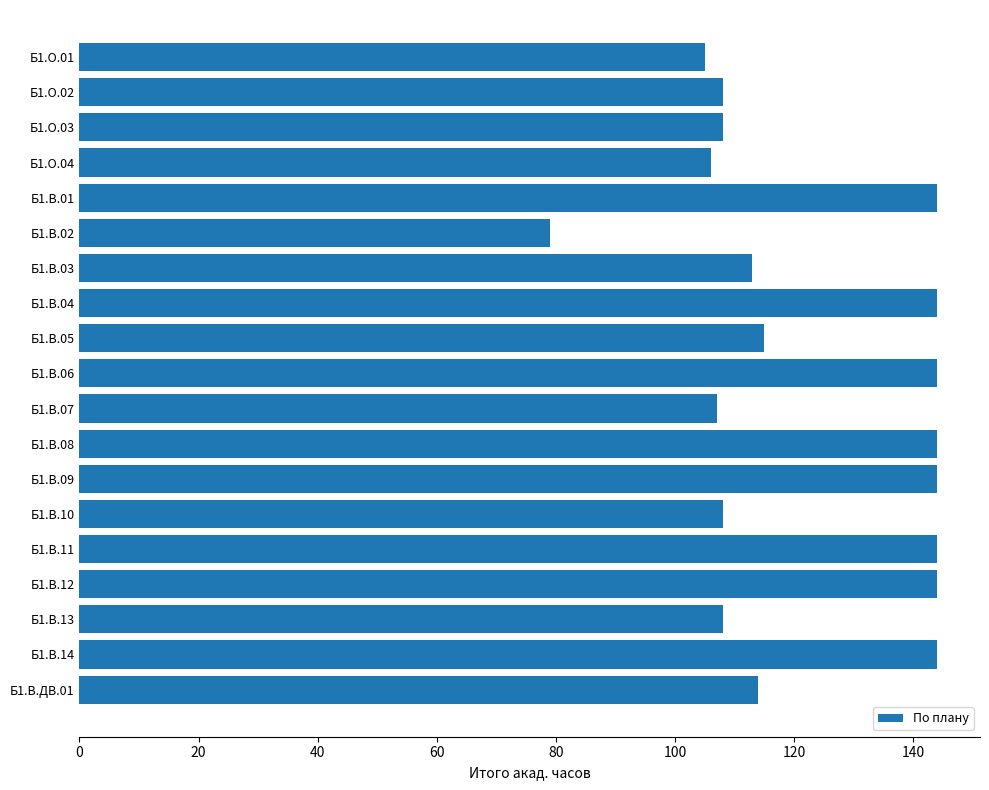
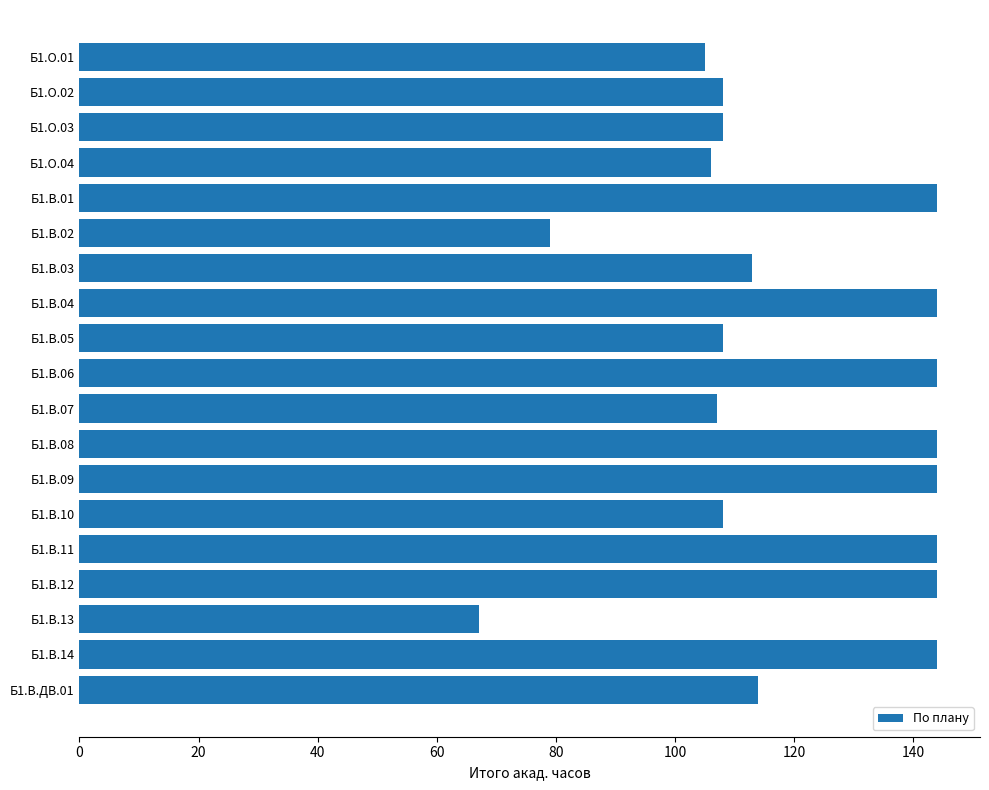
Б1.В.05: 115 -> 108
Б1.В.13: 108 -> 67
